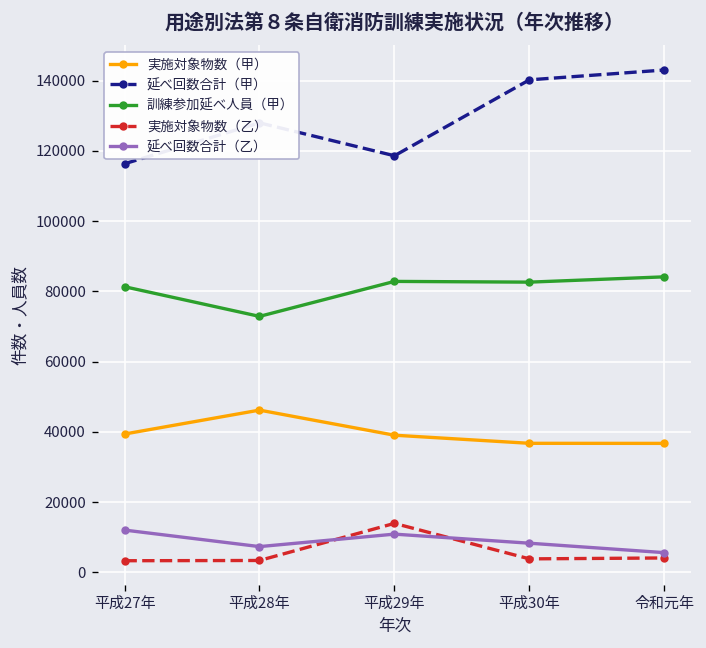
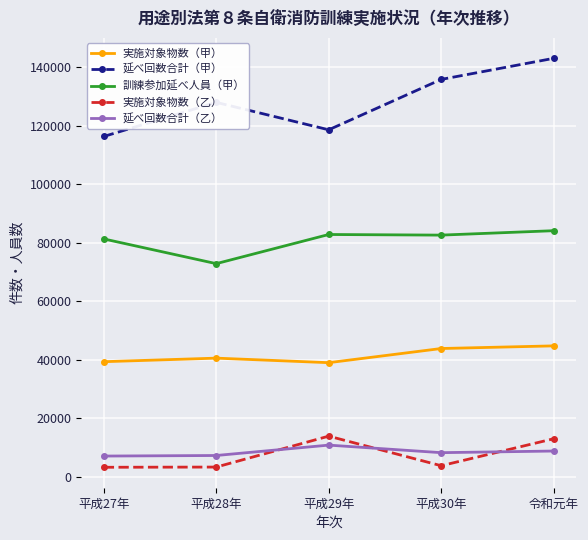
延べ回数合計（乙）, 平成27年: 12000 -> 7000
実施対象物数（甲）, 平成28年: 46000 -> 41000
実施対象物数（甲）, 平成30年: 37000 -> 44000
延べ回数合計（甲）, 平成30年: 140000 -> 136000
実施対象物数（甲）, 令和元年: 37000 -> 45000
実施対象物数（乙）, 令和元年: 4000 -> 13000
延べ回数合計（乙）, 令和元年: 6000 -> 9000
